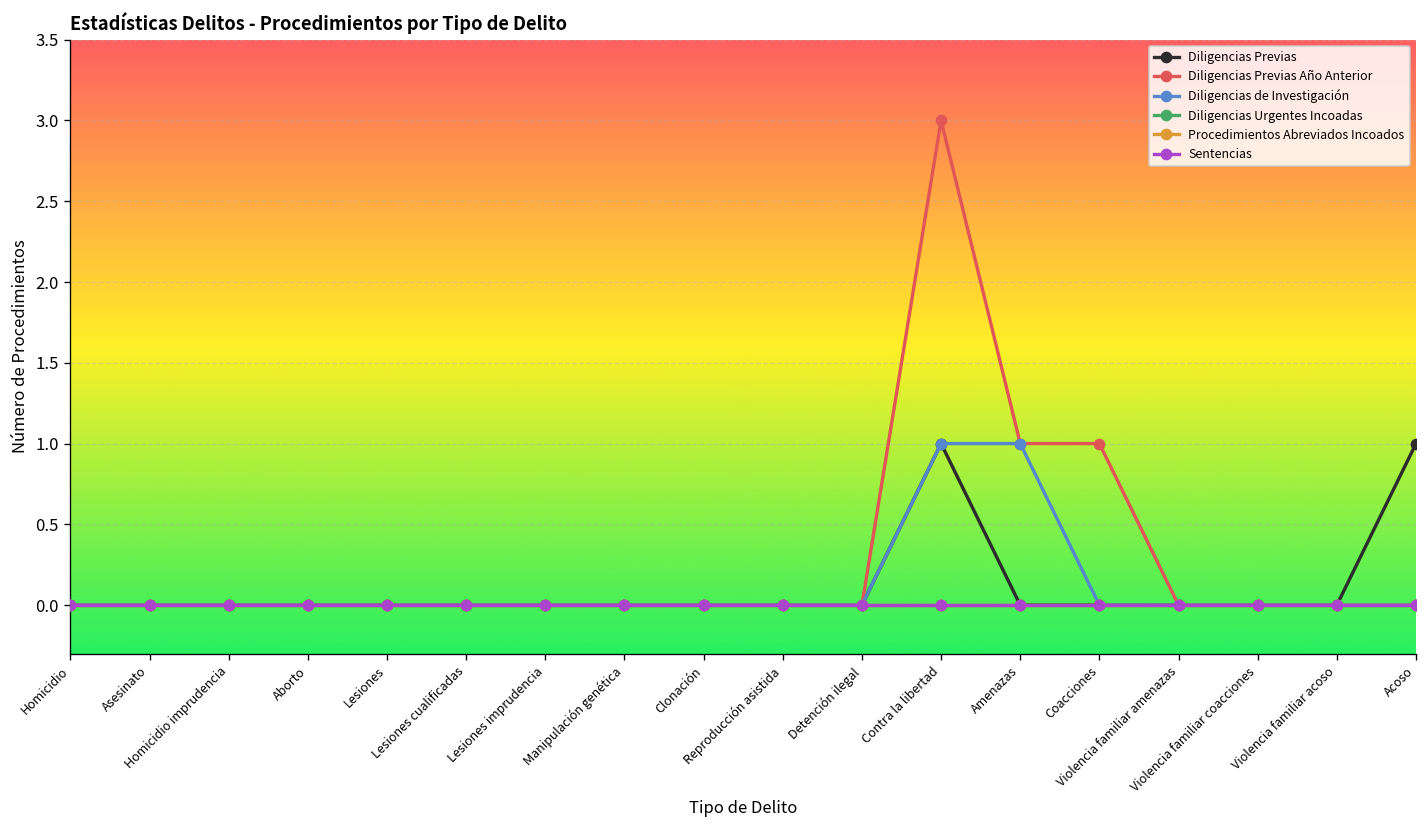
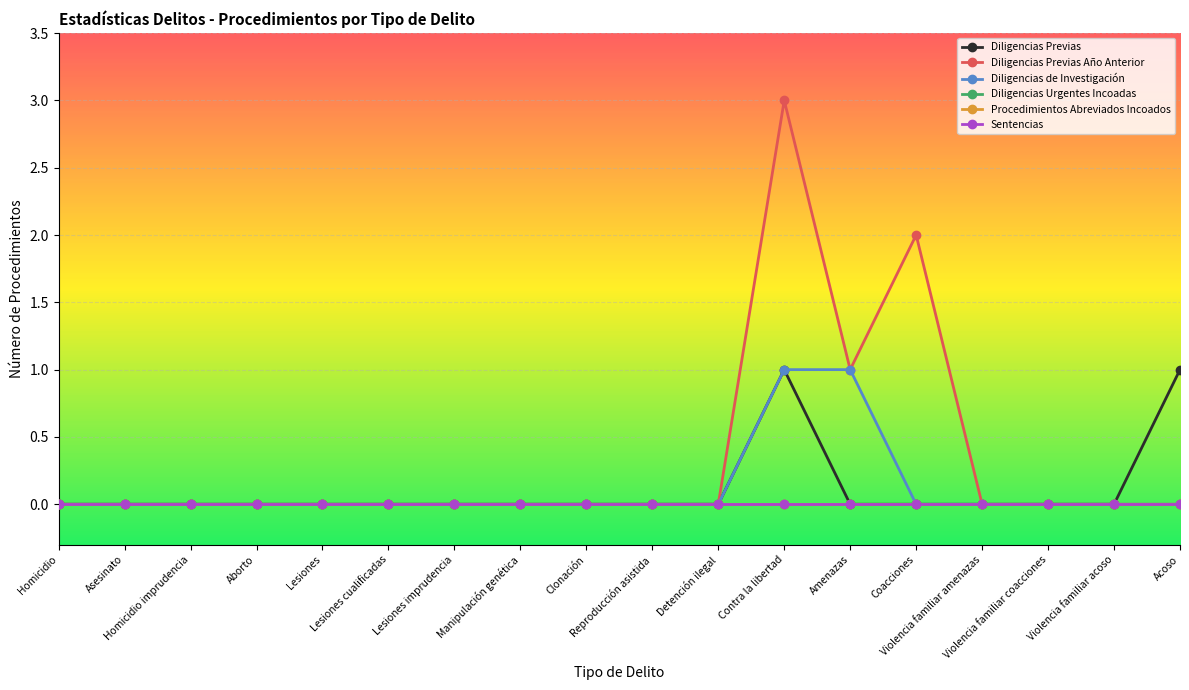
Diligencias Previas Año Anterior, Coacciones: 1 -> 2
